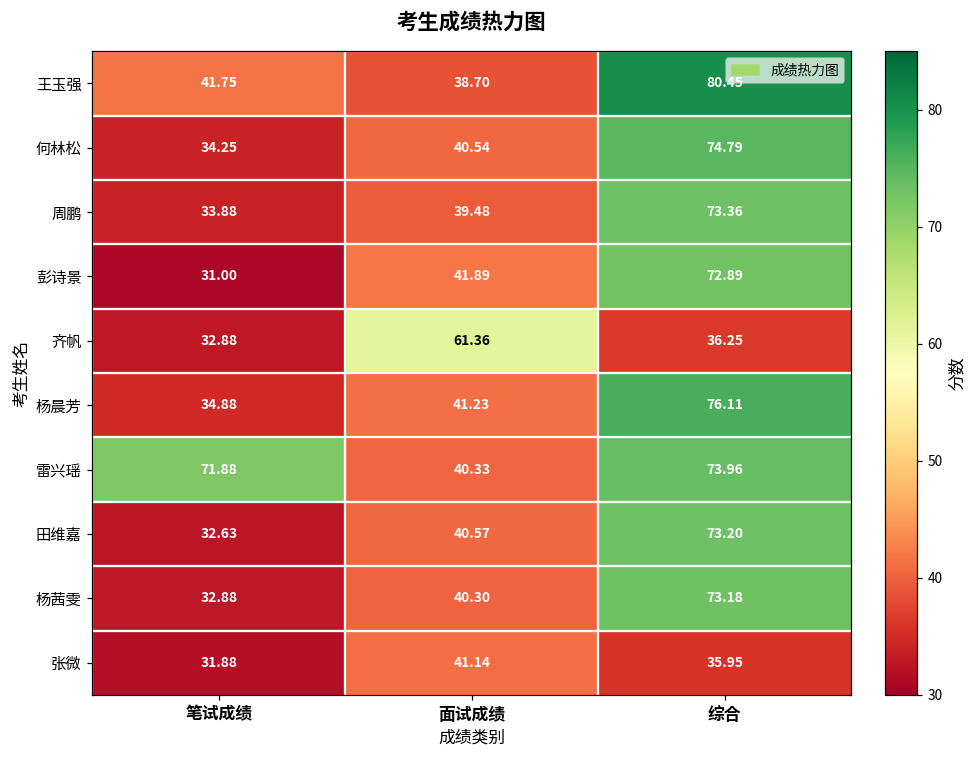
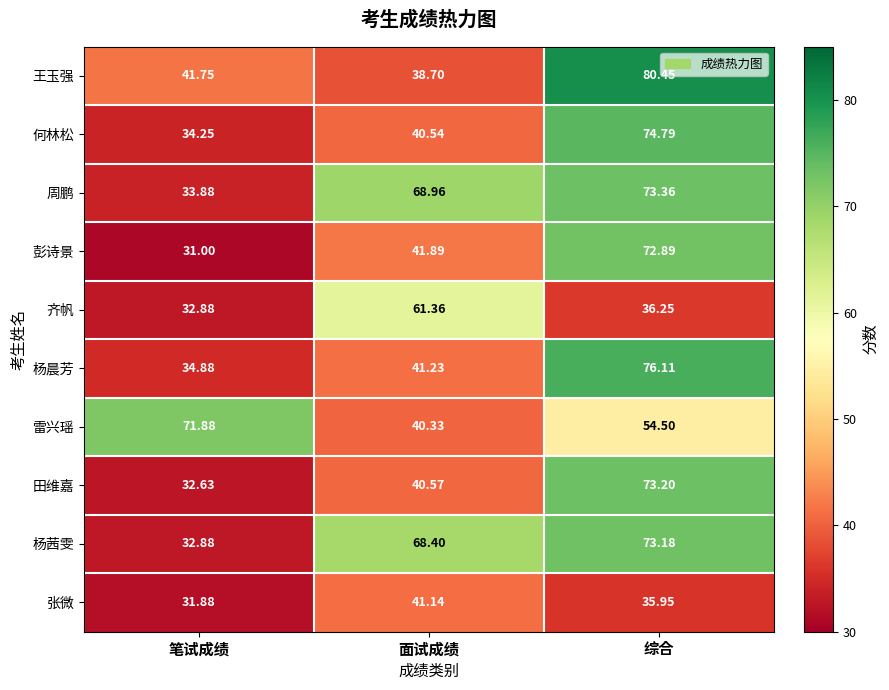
周鹏, 面试成绩: 39.48 -> 68.96
雷兴瑶, 综合: 73.96 -> 54.50
杨茜雯, 面试成绩: 40.30 -> 68.40
